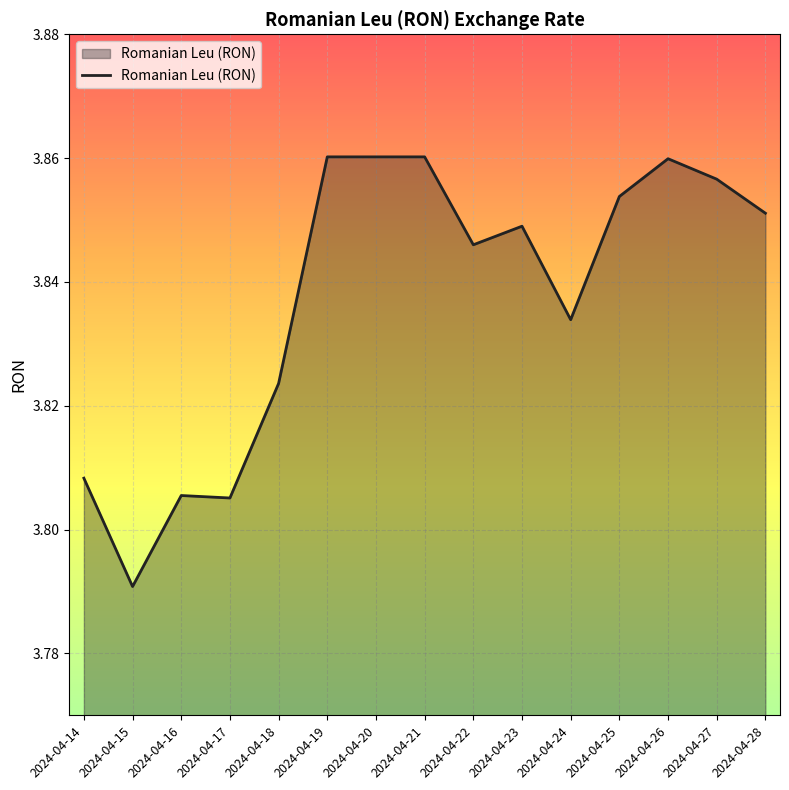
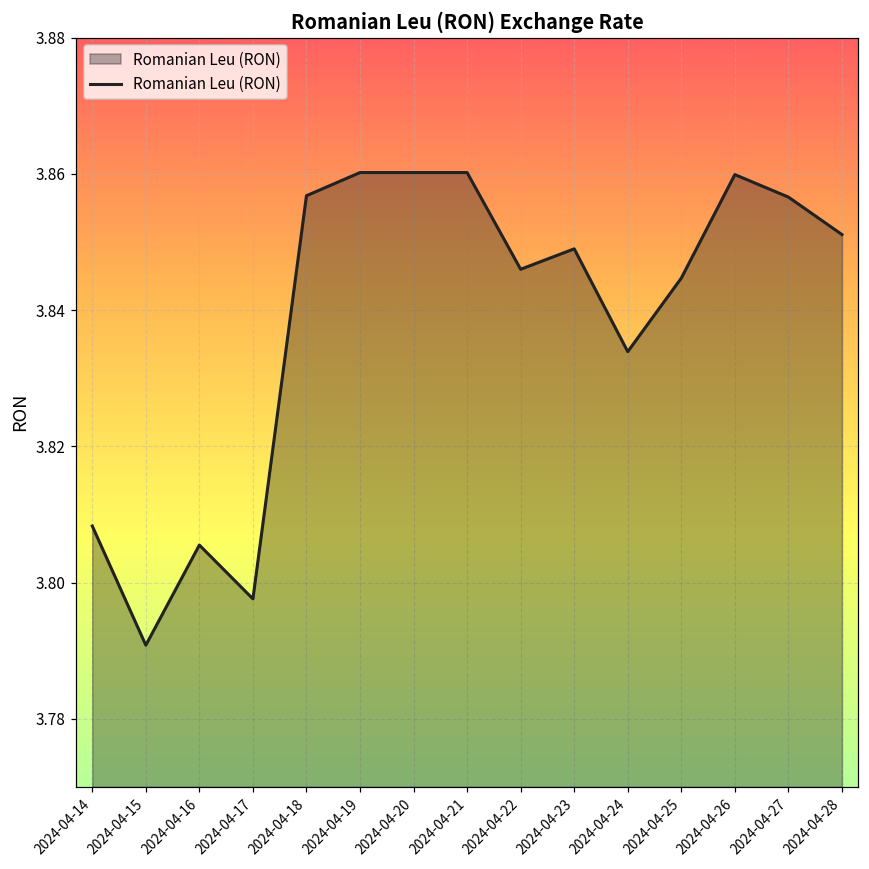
2024-04-17: 3.805 -> 3.798
2024-04-18: 3.824 -> 3.857
2024-04-25: 3.854 -> 3.845
